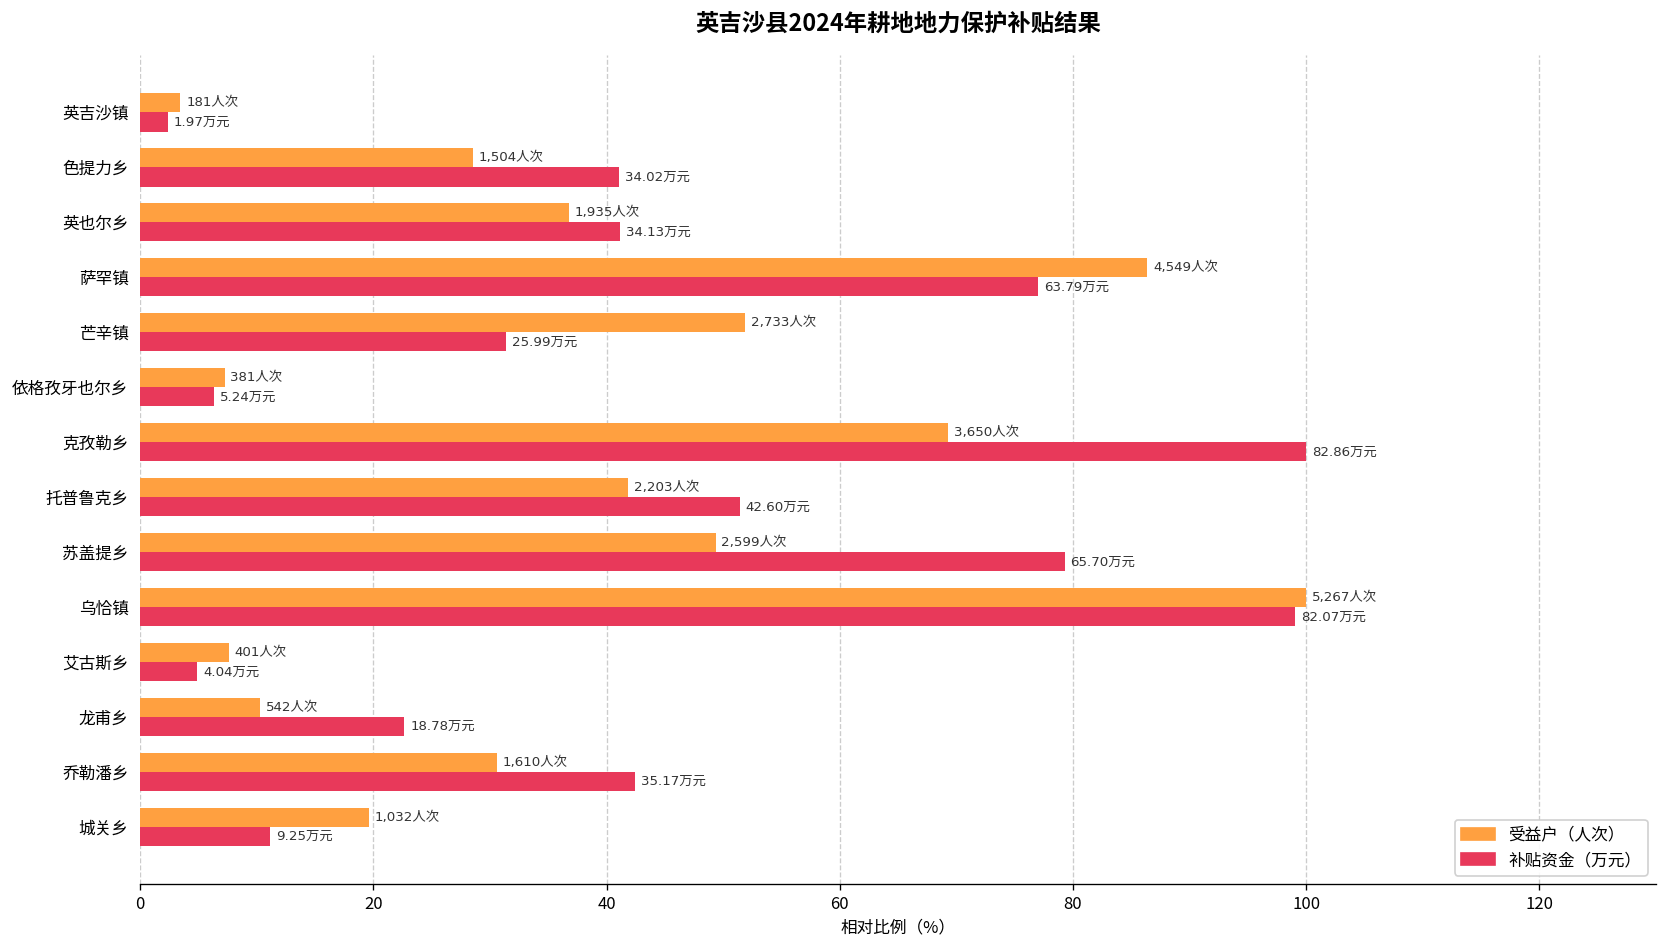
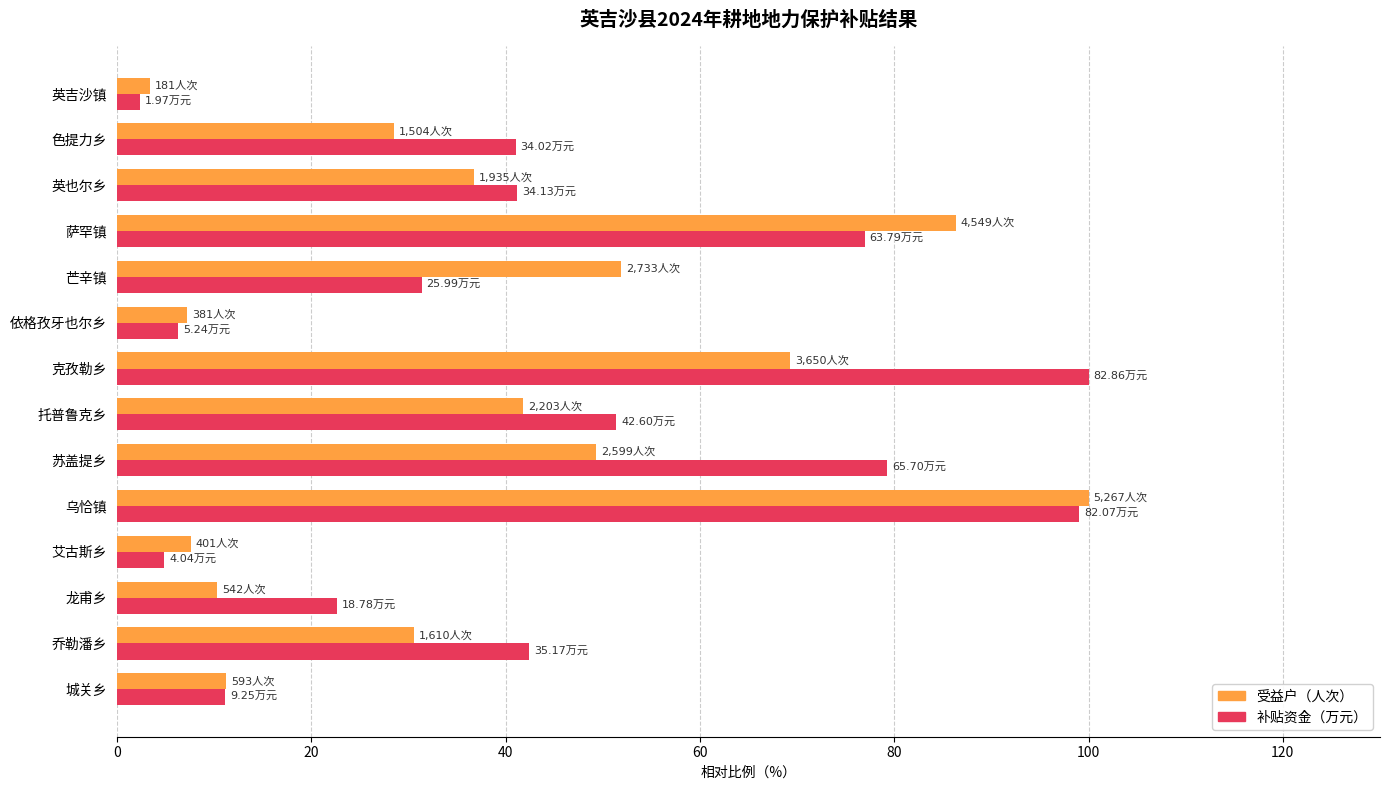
受益户（人次）, 城关乡: 1,032 -> 593
